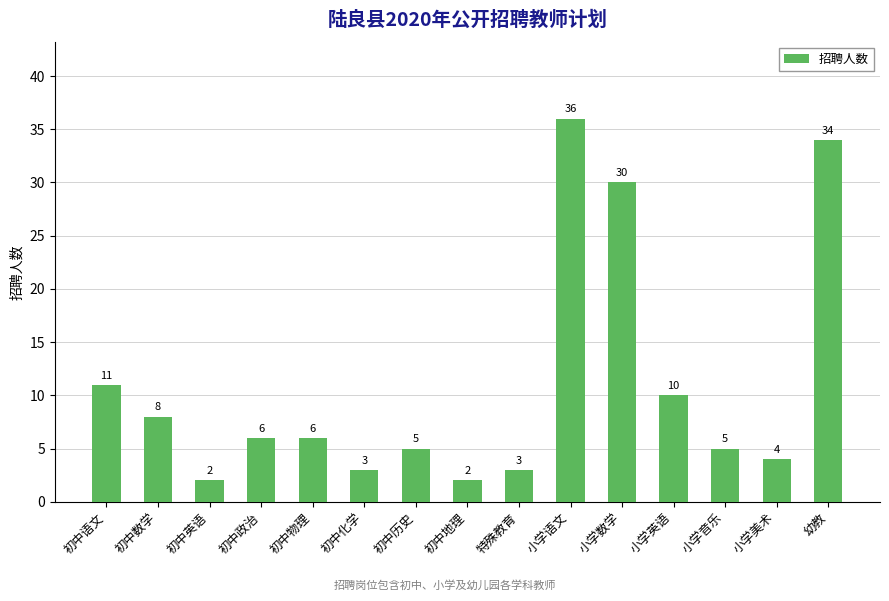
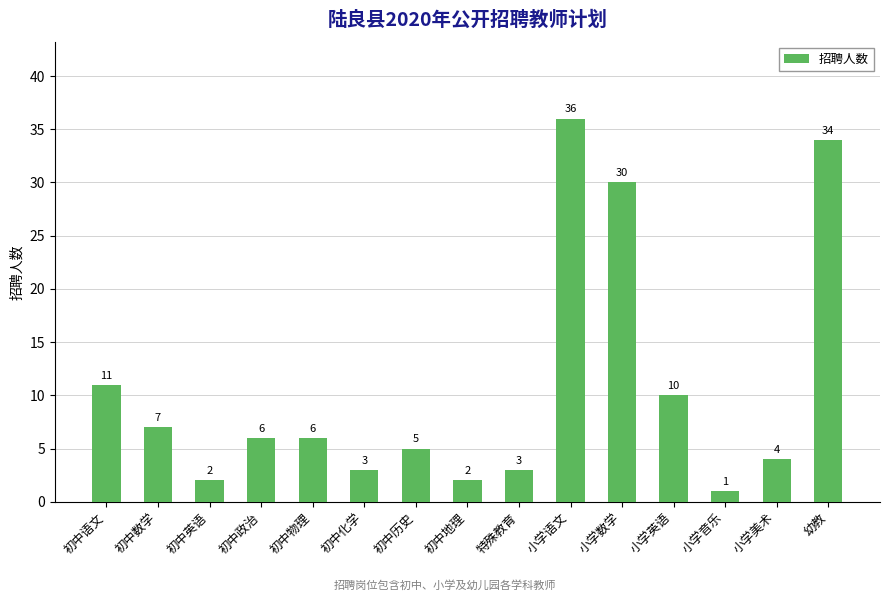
初中数学: 8 -> 7
小学音乐: 5 -> 1
